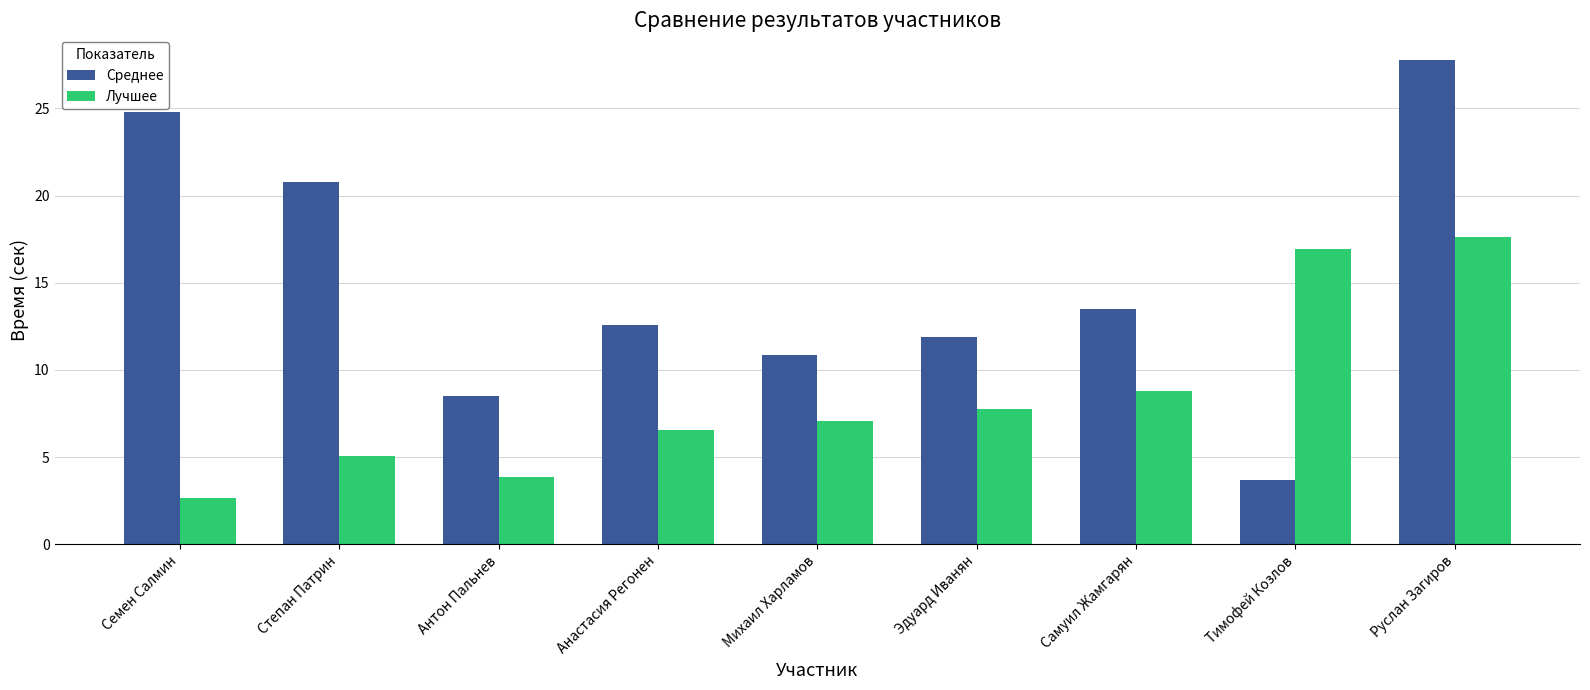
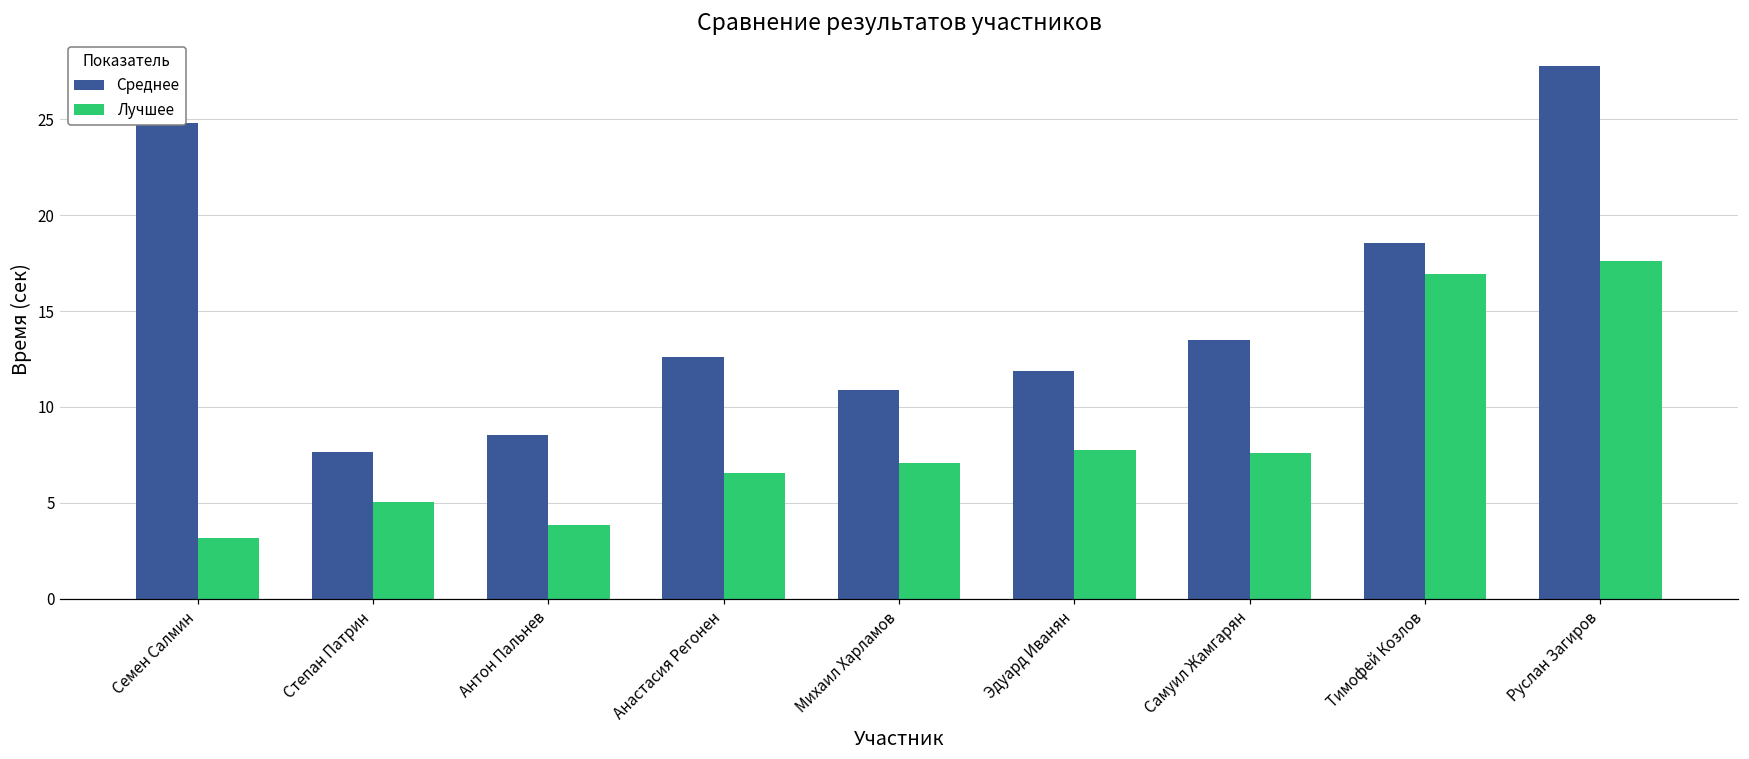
Лучшее, Семен Салмин: 2.7 -> 3.2
Среднее, Степан Патрин: 20.8 -> 7.6
Лучшее, Самуил Жамгарян: 8.8 -> 7.6
Среднее, Тимофей Козлов: 3.7 -> 18.6
